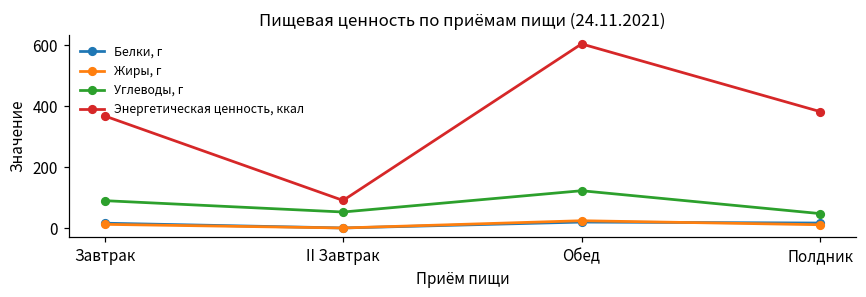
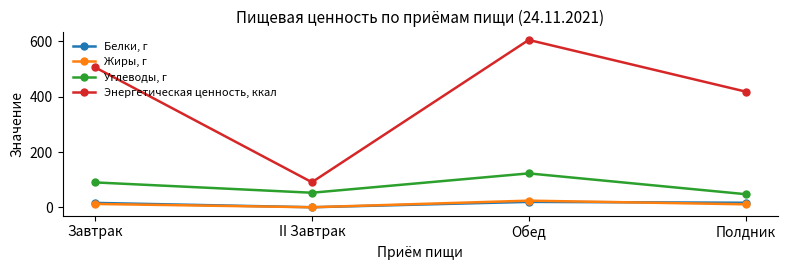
Энергетическая ценность, ккал, Завтрак: 370 -> 510
Энергетическая ценность, ккал, Полдник: 380 -> 420
